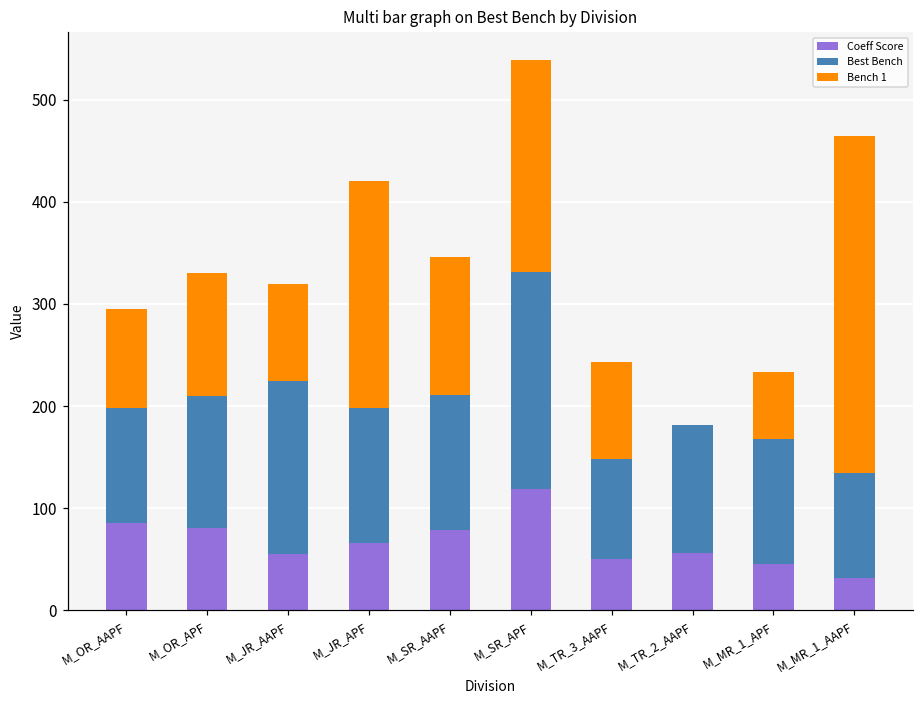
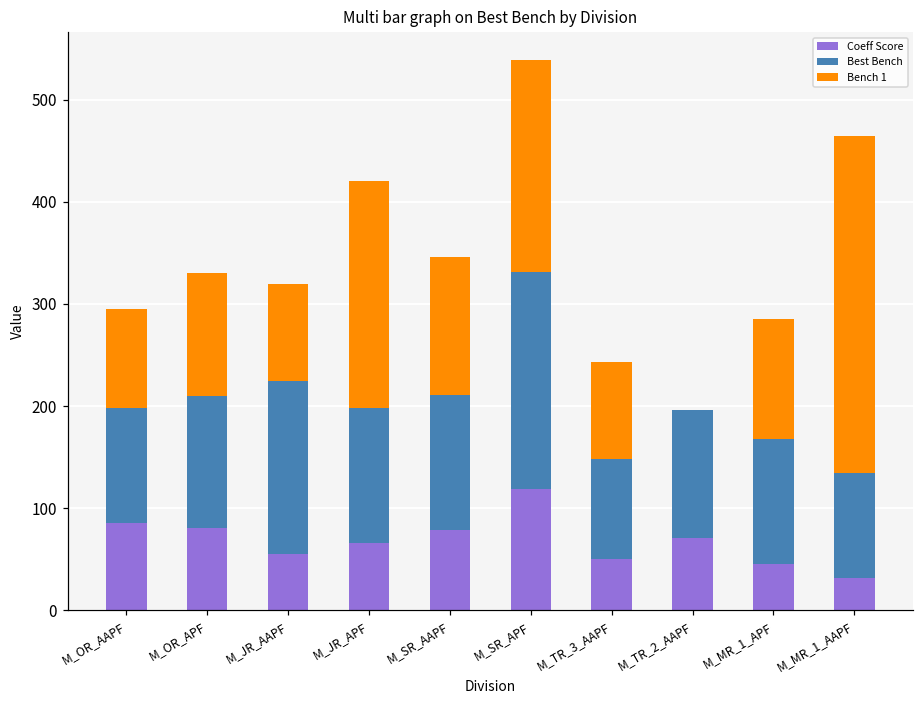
Coeff Score, M_TR_2_AAPF: 60 -> 70
Bench 1, M_MR_1_APF: 60 -> 120
